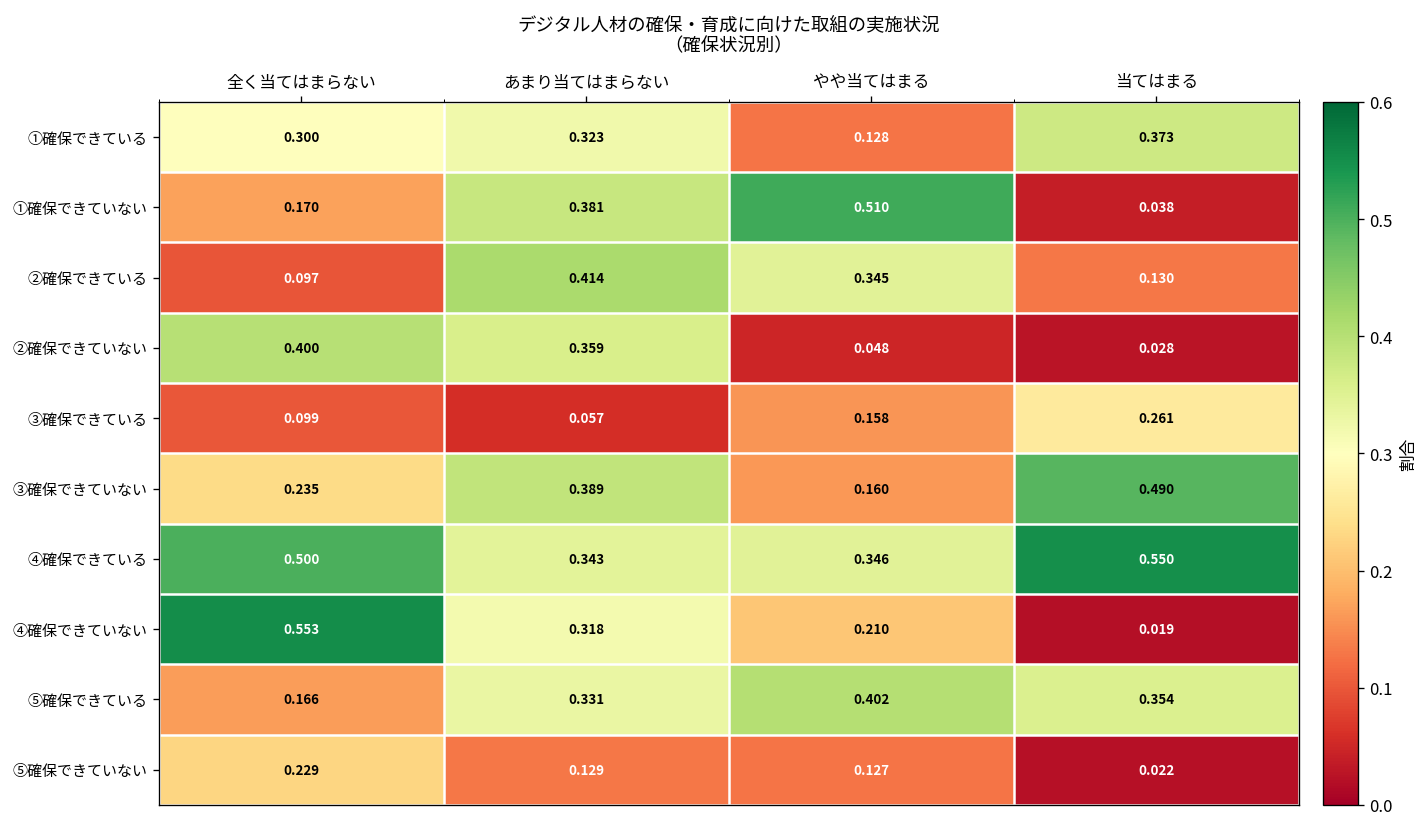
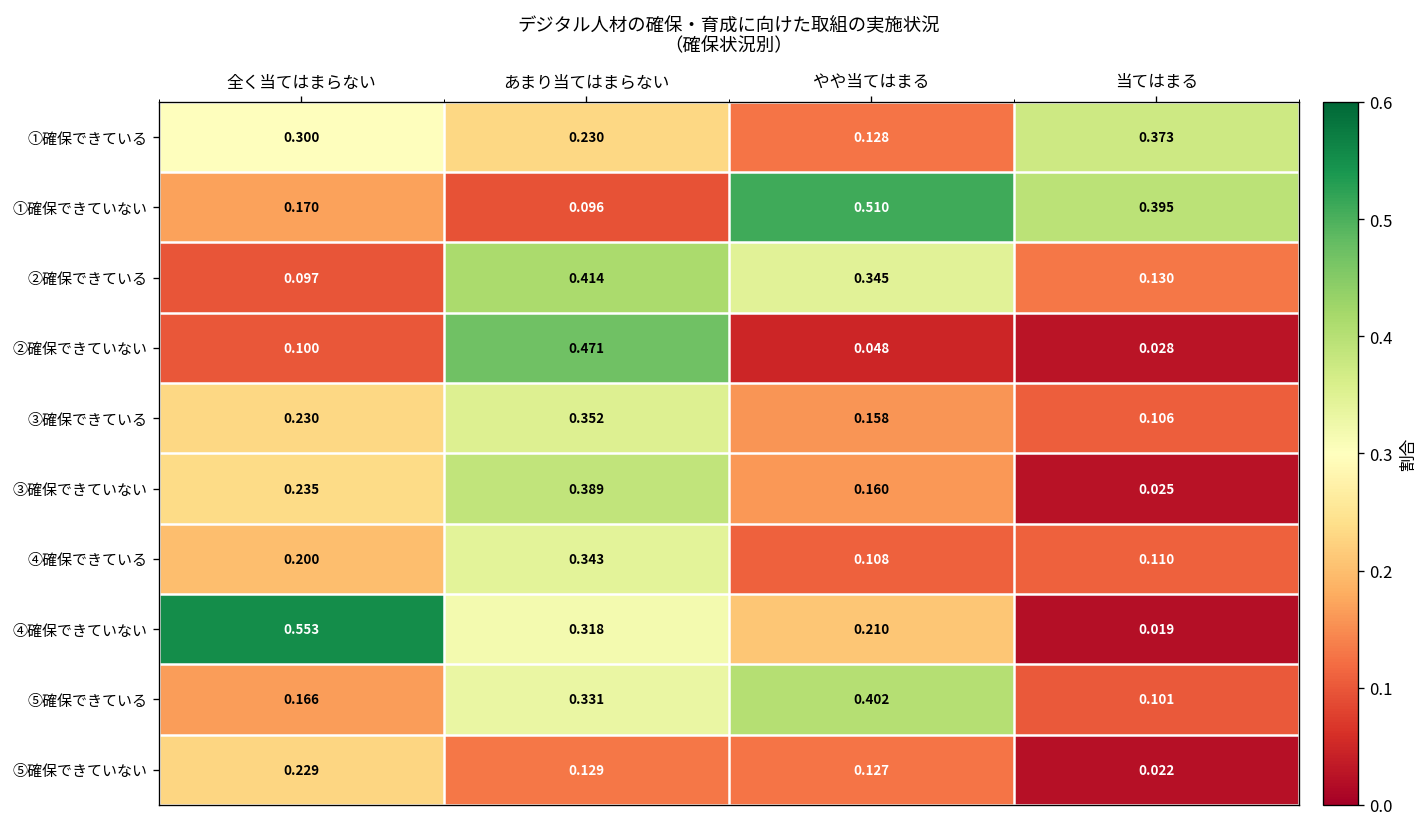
①確保できている, あまり当てはまらない: 0.323 -> 0.230
①確保できていない, あまり当てはまらない: 0.381 -> 0.096
①確保できていない, 当てはまる: 0.038 -> 0.395
②確保できていない, 全く当てはまらない: 0.400 -> 0.100
②確保できていない, あまり当てはまらない: 0.359 -> 0.471
③確保できている, 全く当てはまらない: 0.099 -> 0.230
③確保できている, あまり当てはまらない: 0.057 -> 0.352
③確保できている, 当てはまる: 0.261 -> 0.106
③確保できていない, 当てはまる: 0.490 -> 0.025
④確保できている, 全く当てはまらない: 0.500 -> 0.200
④確保できている, やや当てはまる: 0.346 -> 0.108
④確保できている, 当てはまる: 0.550 -> 0.110
⑤確保できている, 当てはまる: 0.354 -> 0.101
